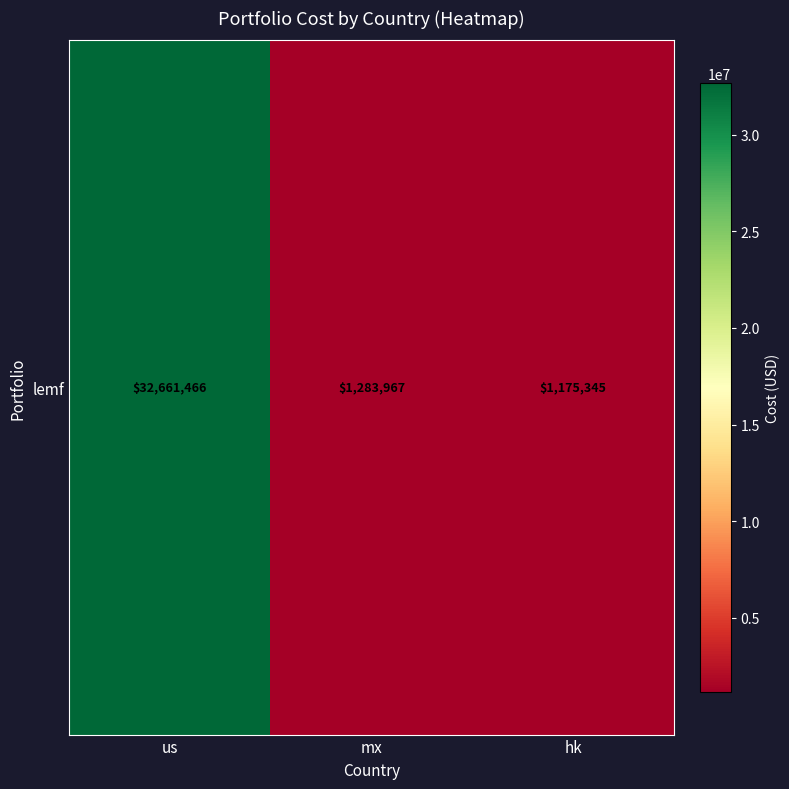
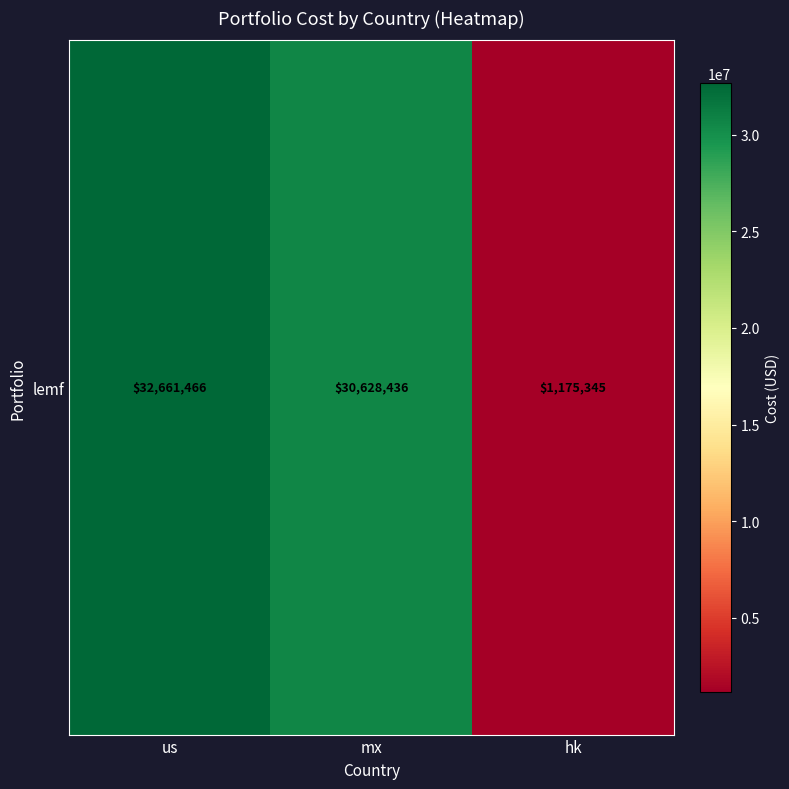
lemf, mx: $1,283,967 -> $30,628,436
